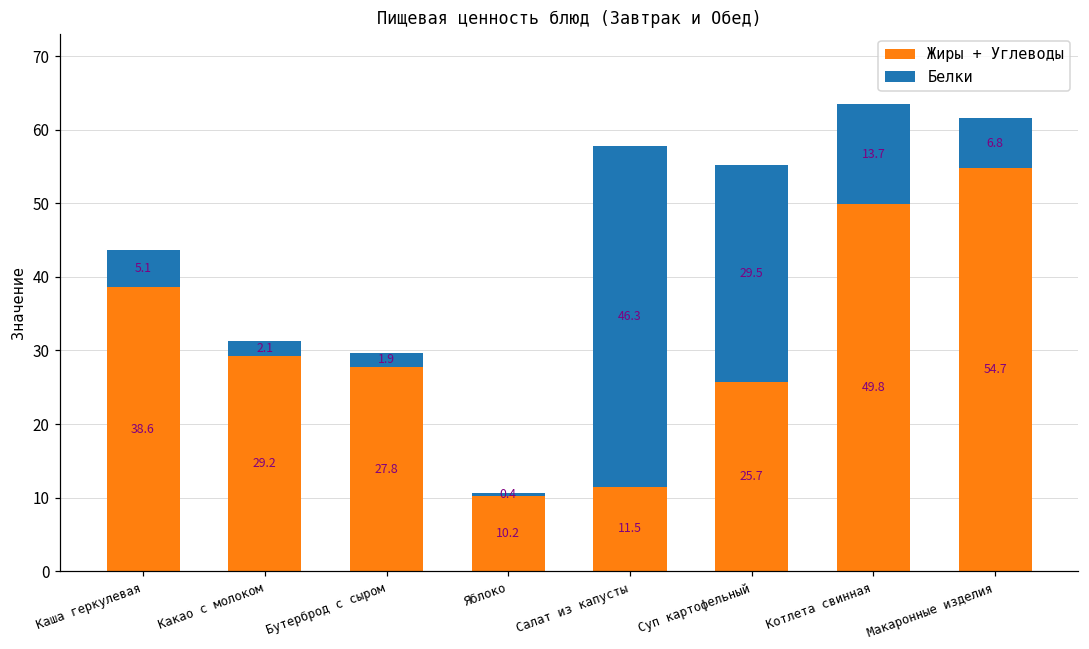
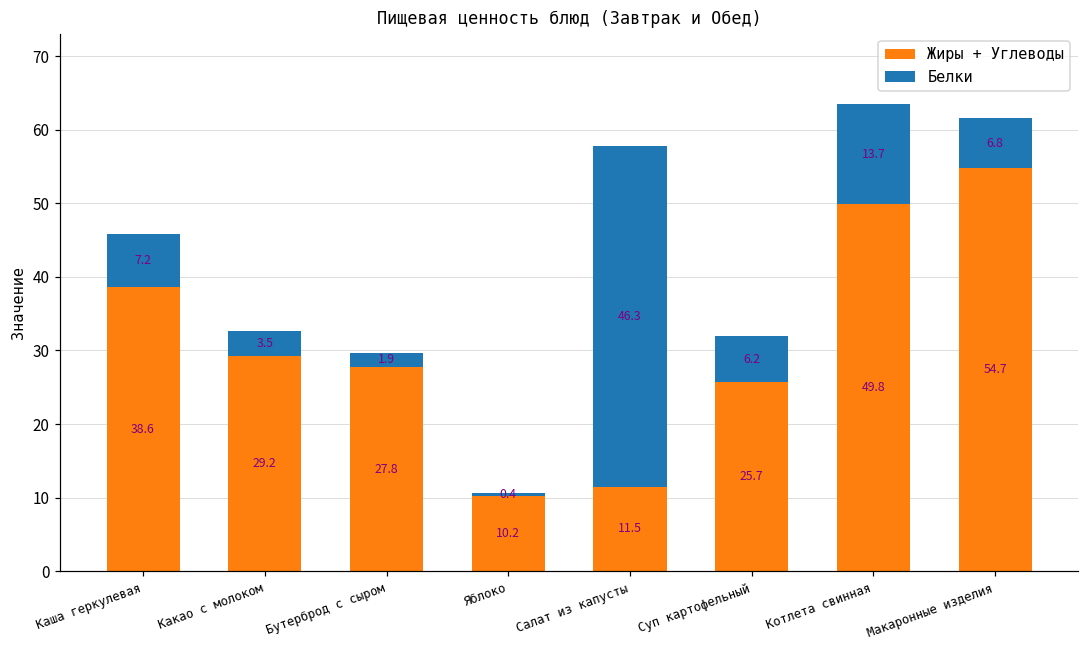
Белки, Каша геркулевая: 5.1 -> 7.2
Белки, Какао с молоком: 2.1 -> 3.5
Белки, Суп картофельный: 29.5 -> 6.2
